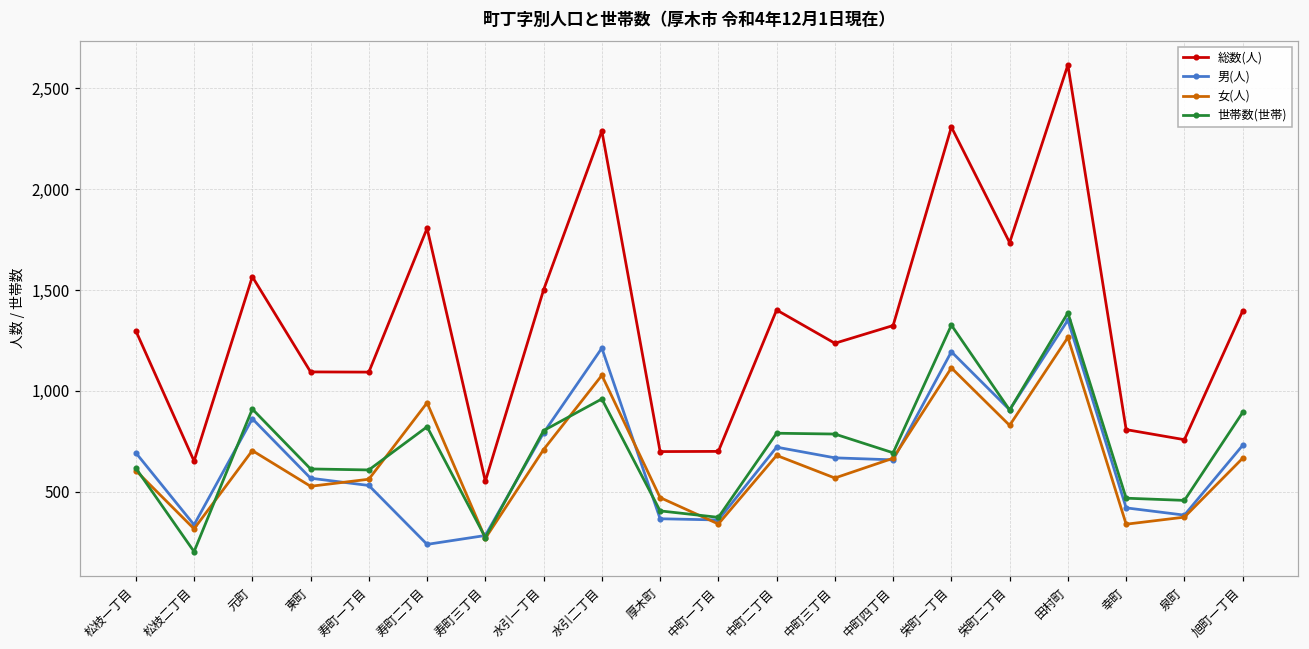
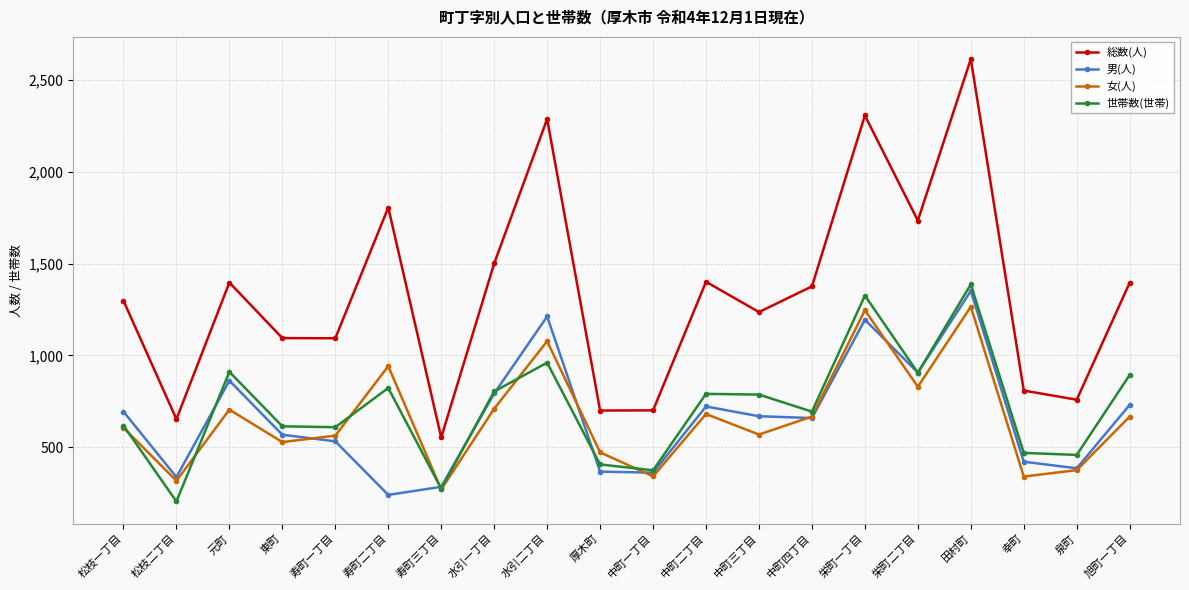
総数(人), 元町: 1,570 -> 1,400
総数(人), 中町四丁目: 1,320 -> 1,380
女(人), 栄町一丁目: 1,110 -> 1,250
